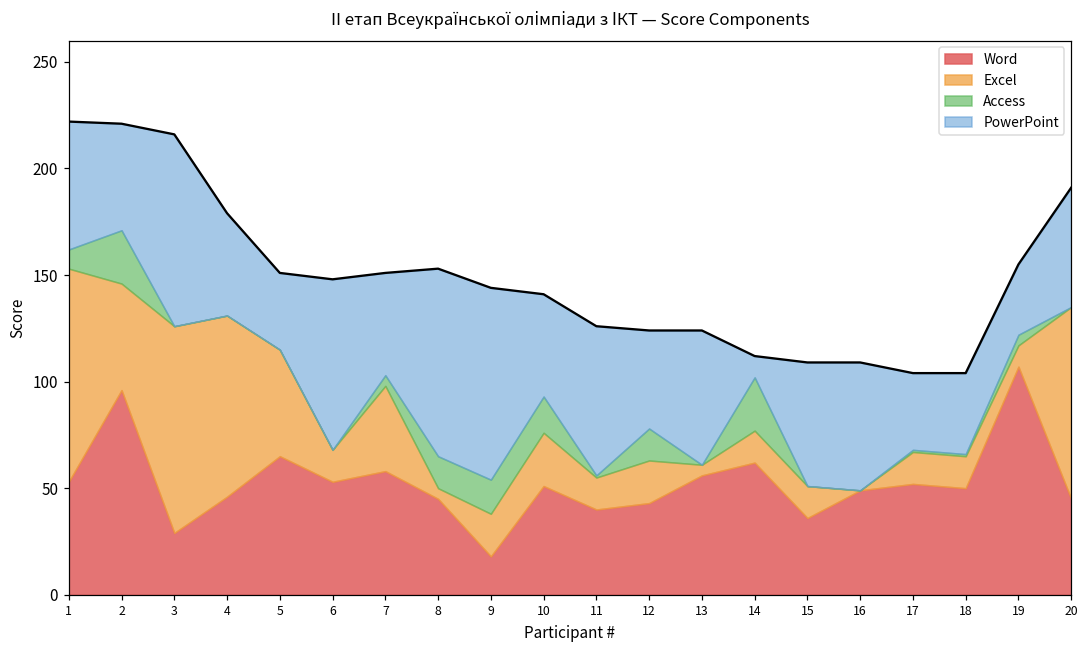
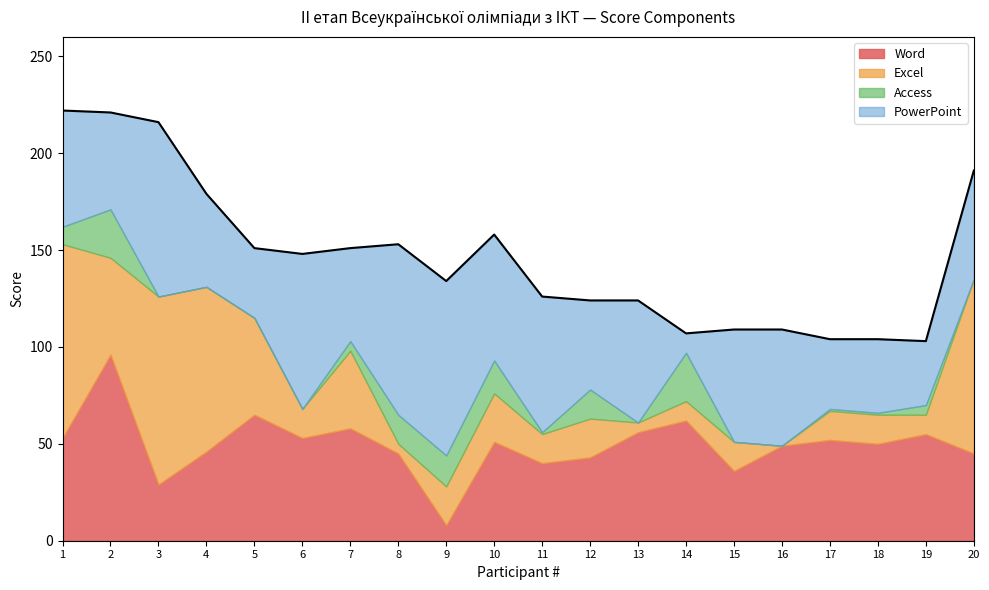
Word, 9: 18 -> 8
PowerPoint, 10: 48 -> 65
Excel, 14: 15 -> 10
Word, 19: 107 -> 55
